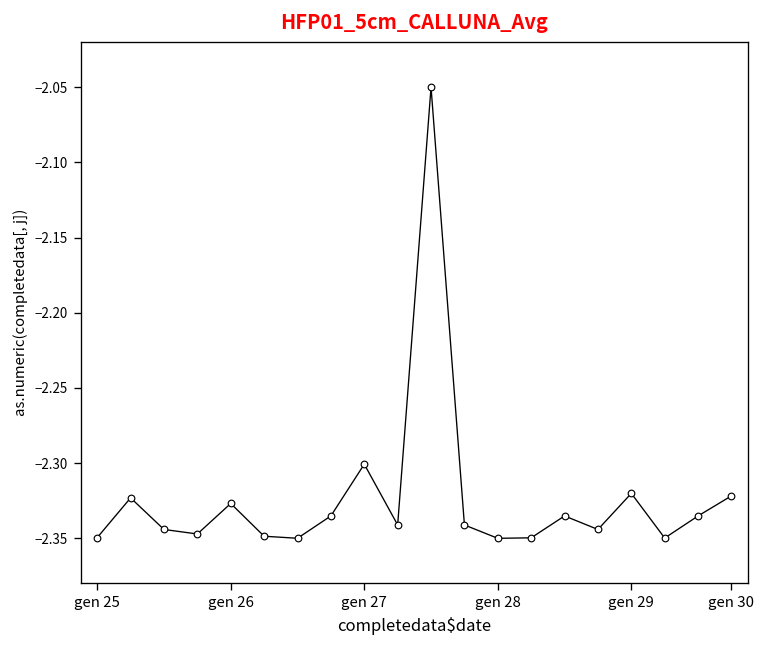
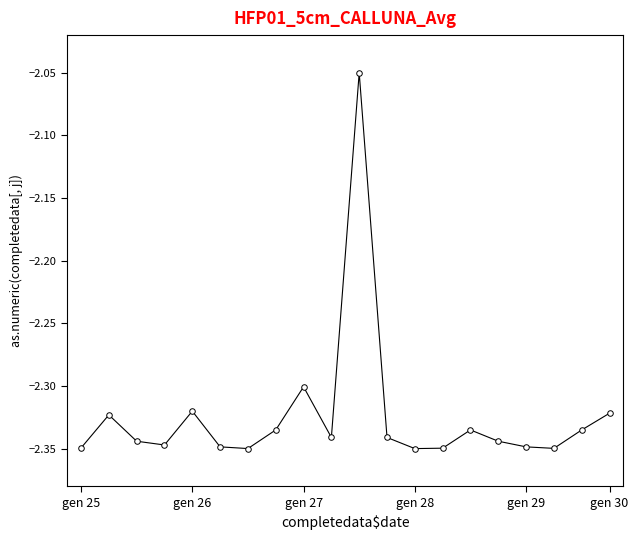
gen 26: -2.327 -> -2.320
gen 29: -2.320 -> -2.349
